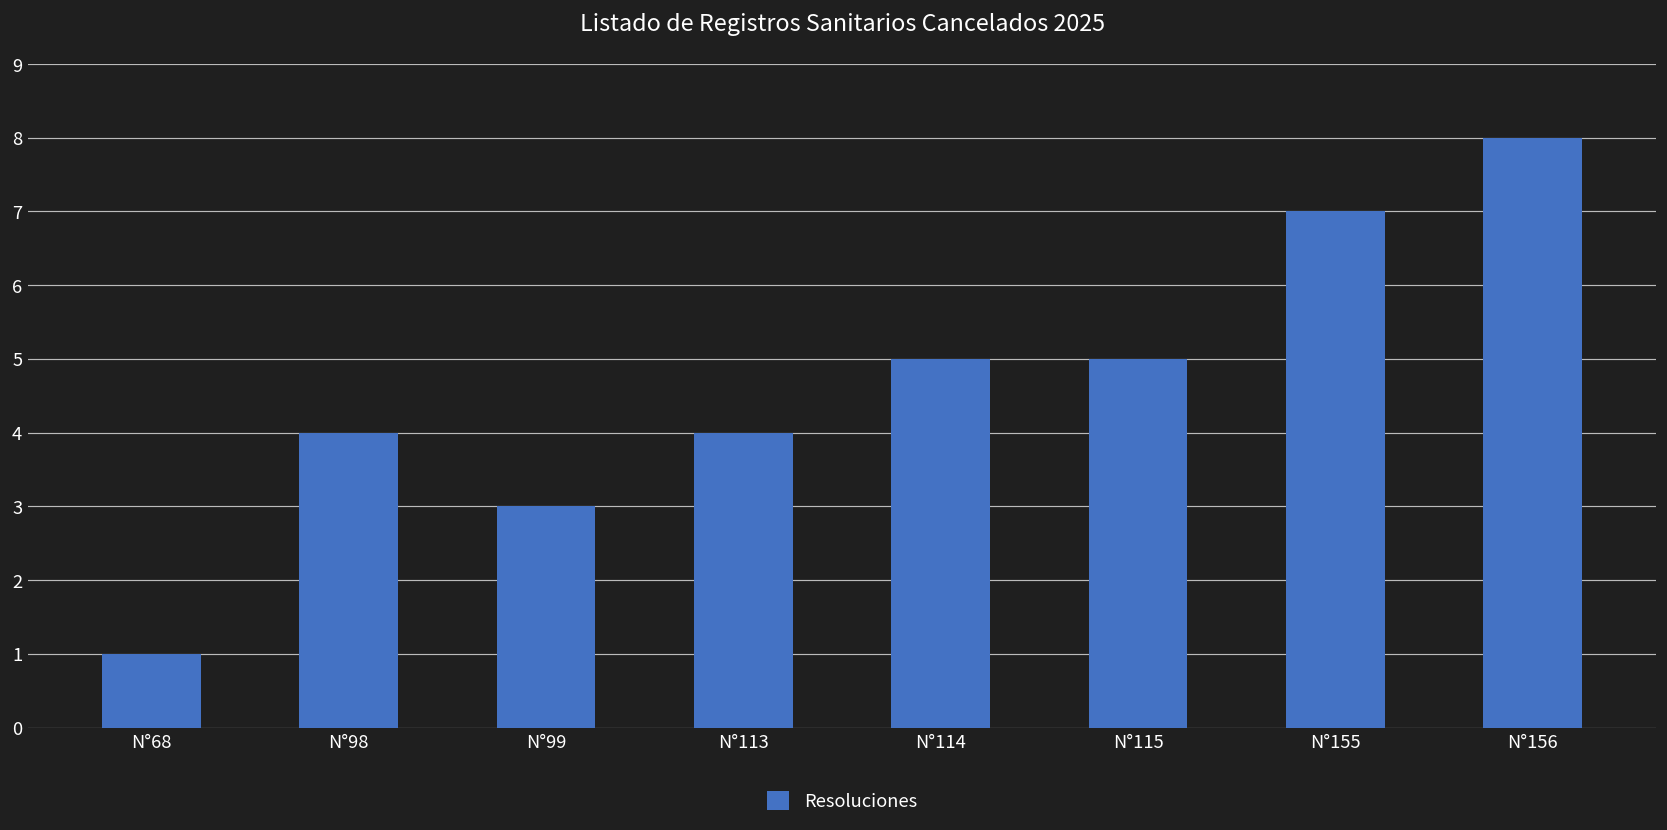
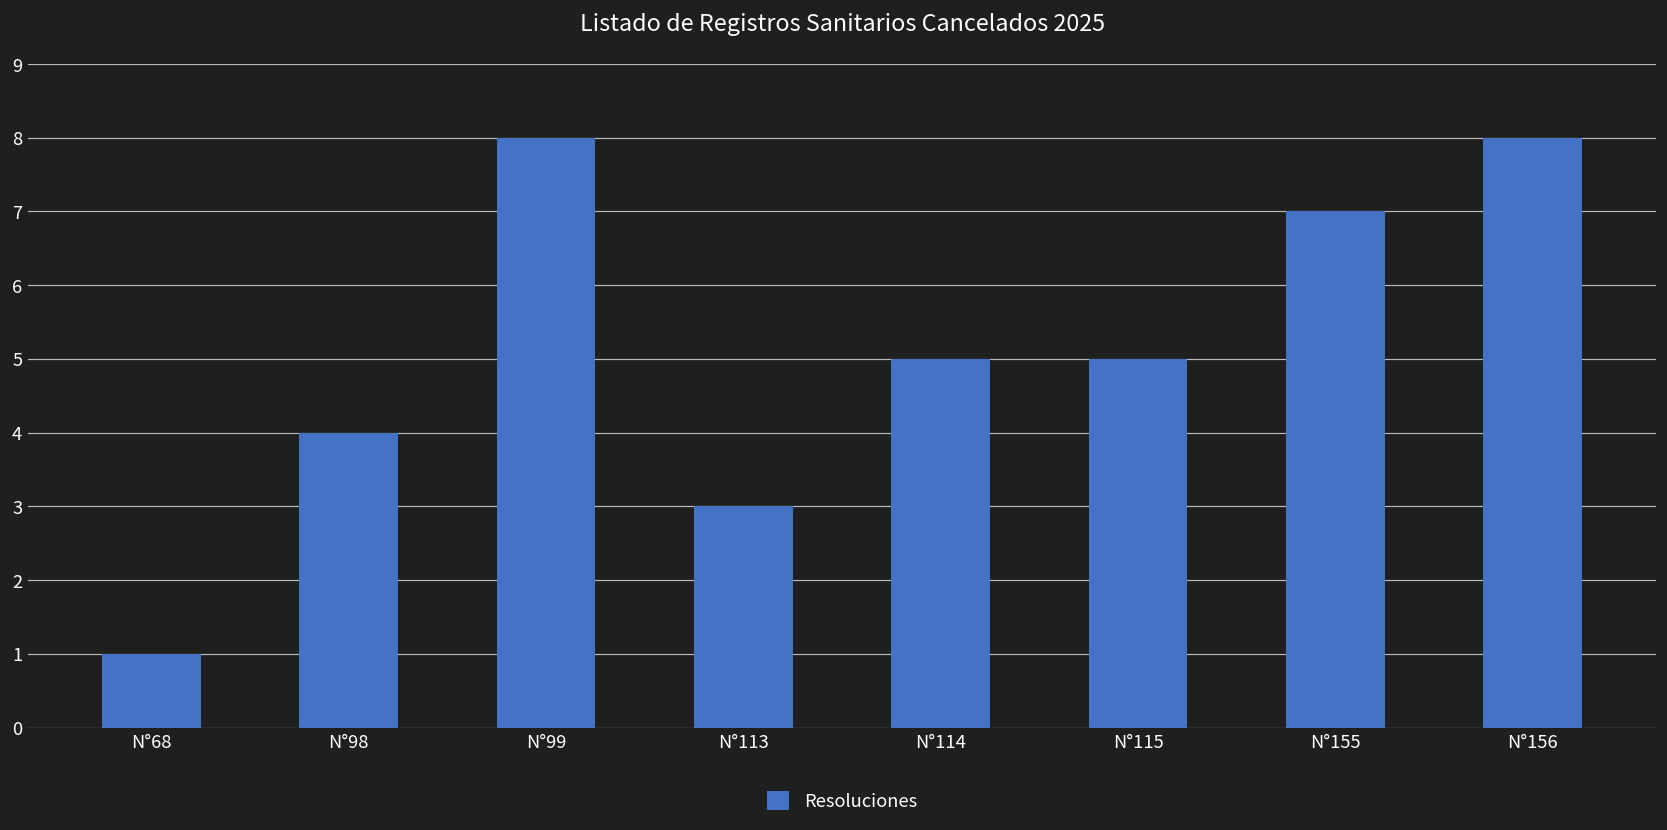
N°99: 3 -> 8
N°113: 4 -> 3
